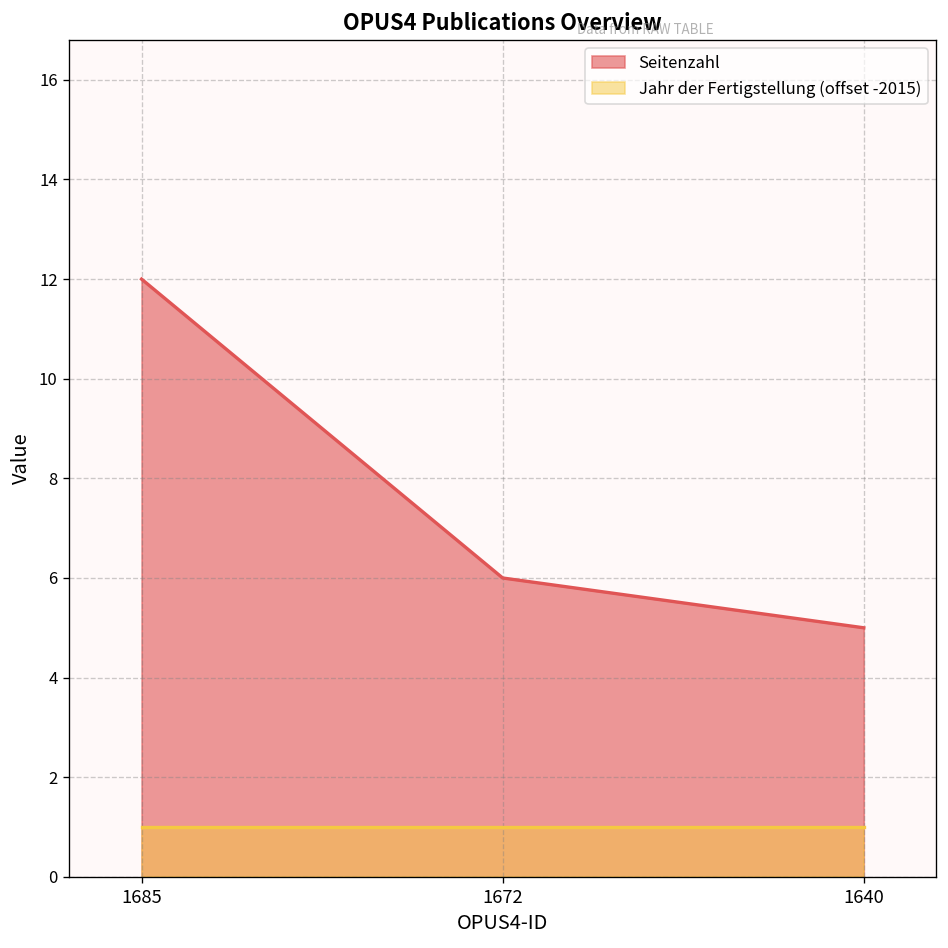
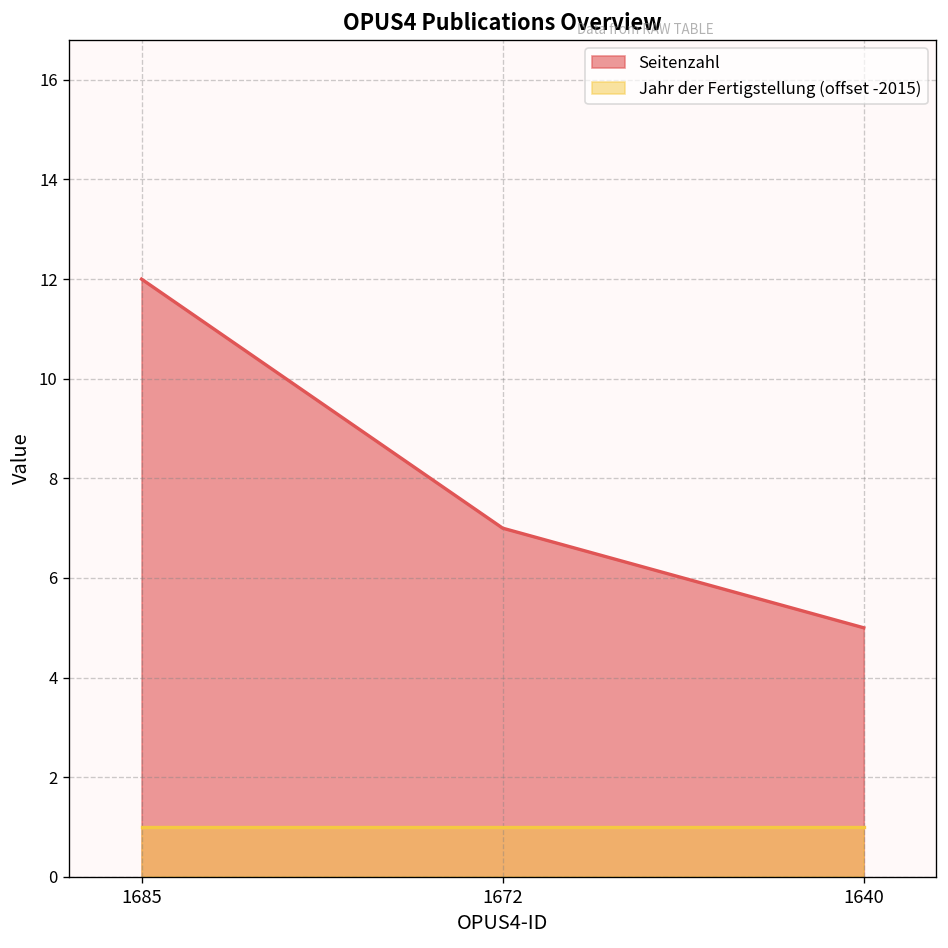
Seitenzahl, 1672: 6 -> 7
